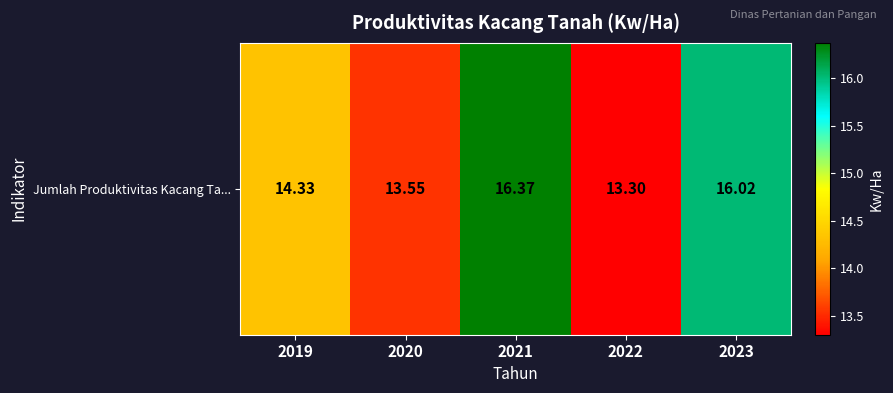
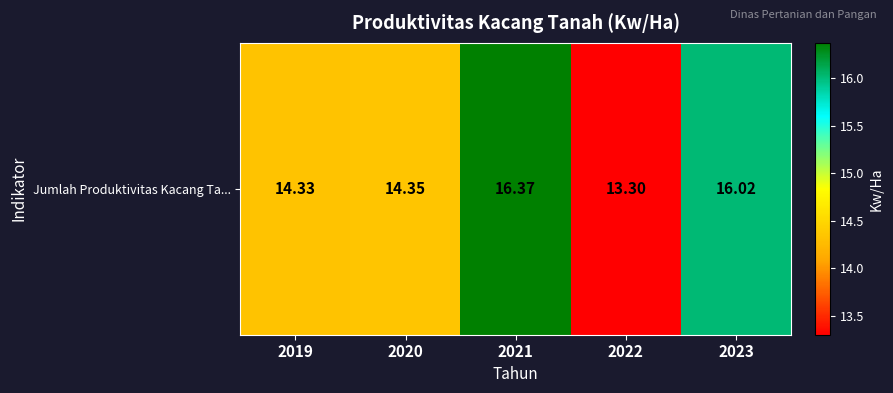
Jumlah Produktivitas Kacang Ta..., 2020: 13.55 -> 14.35
